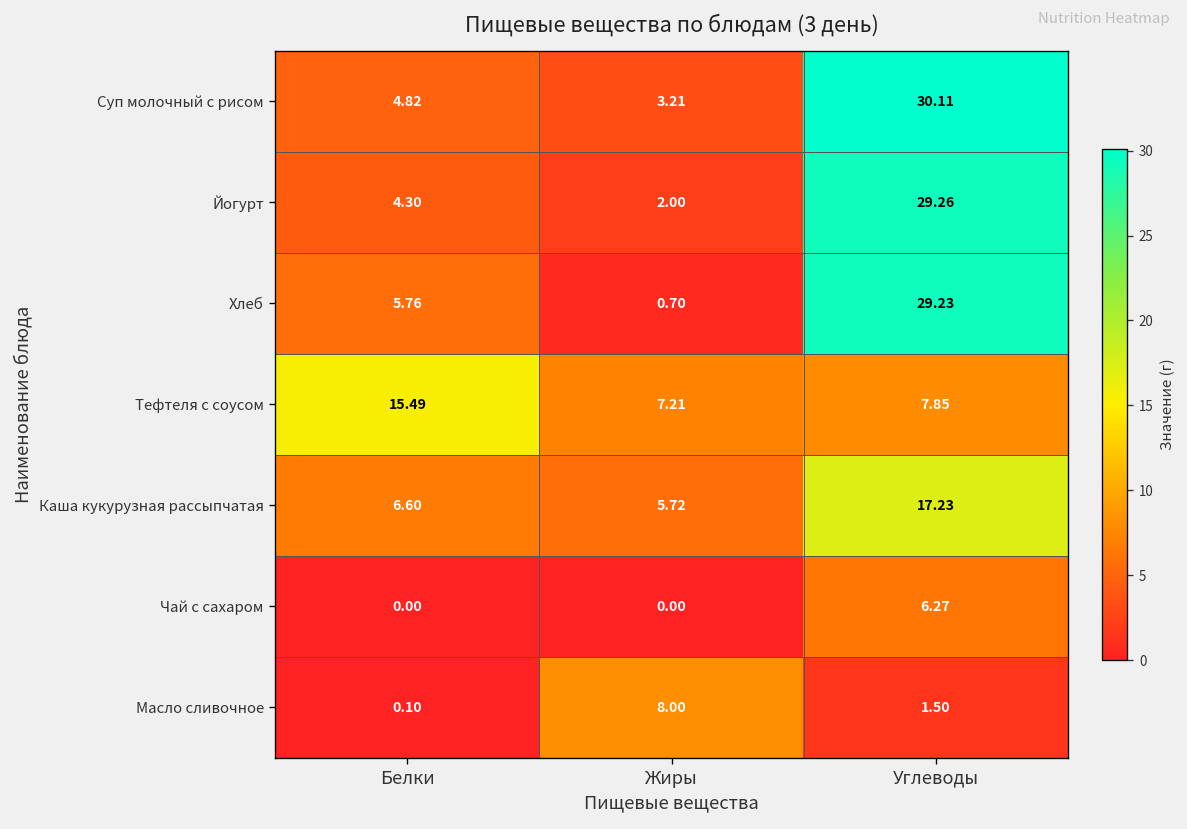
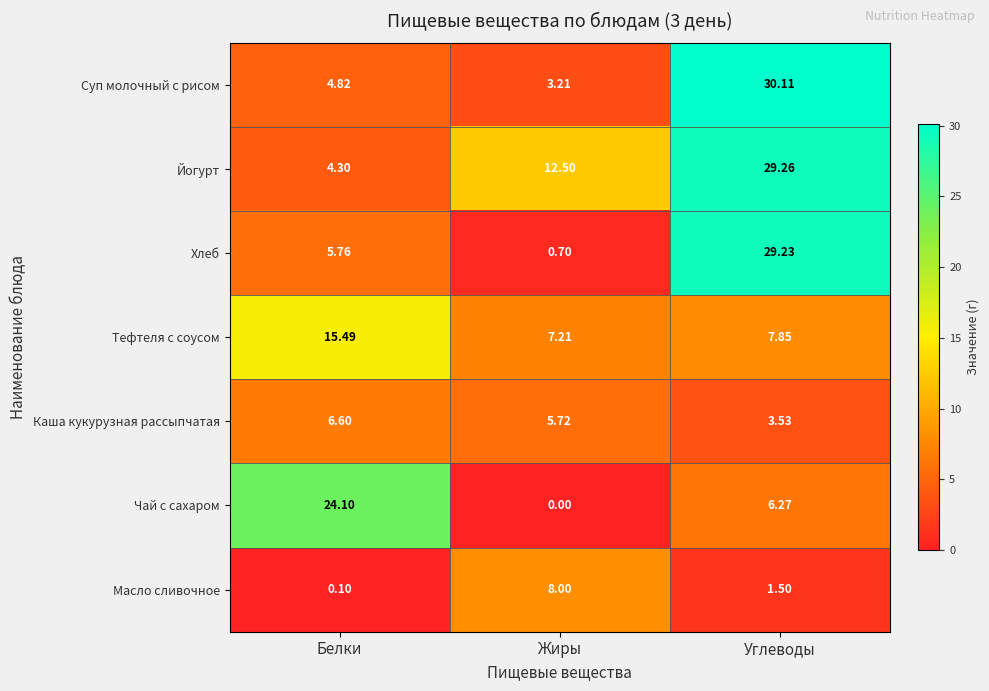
Йогурт, Жиры: 2.00 -> 12.50
Каша кукурузная рассыпчатая, Углеводы: 17.23 -> 3.53
Чай с сахаром, Белки: 0.00 -> 24.10
